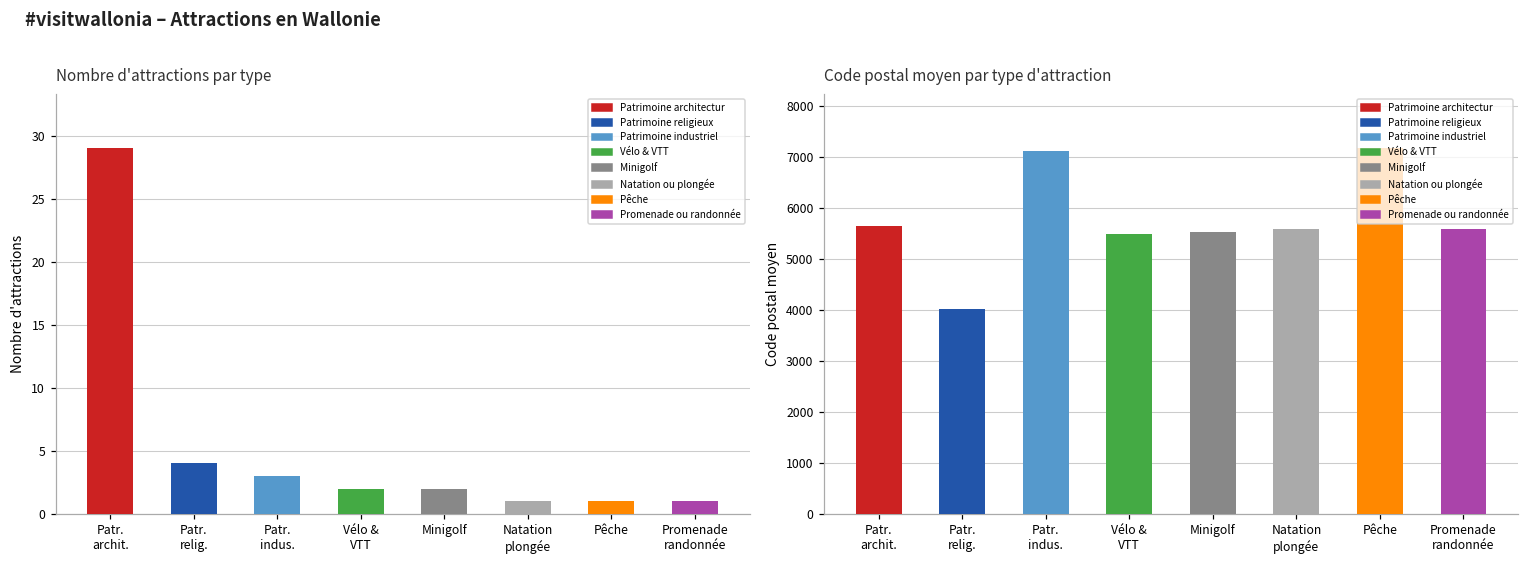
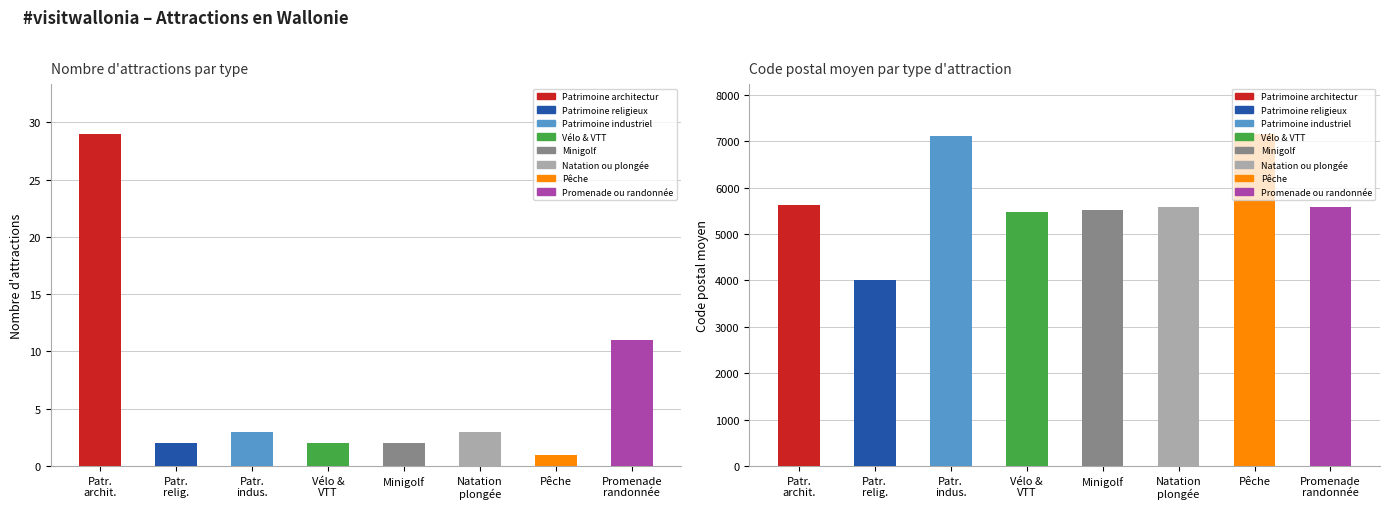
Nombre d'attractions par type, Patr. relig.: 4 -> 2
Nombre d'attractions par type, Natation plongée: 1 -> 3
Nombre d'attractions par type, Promenade randonnée: 1 -> 11
